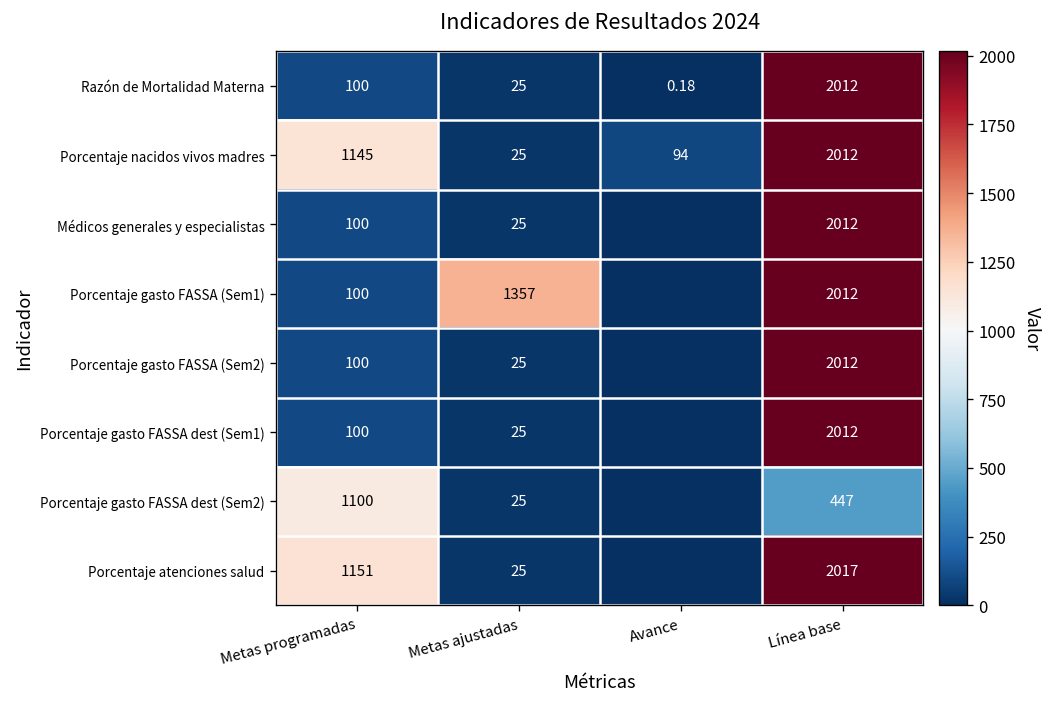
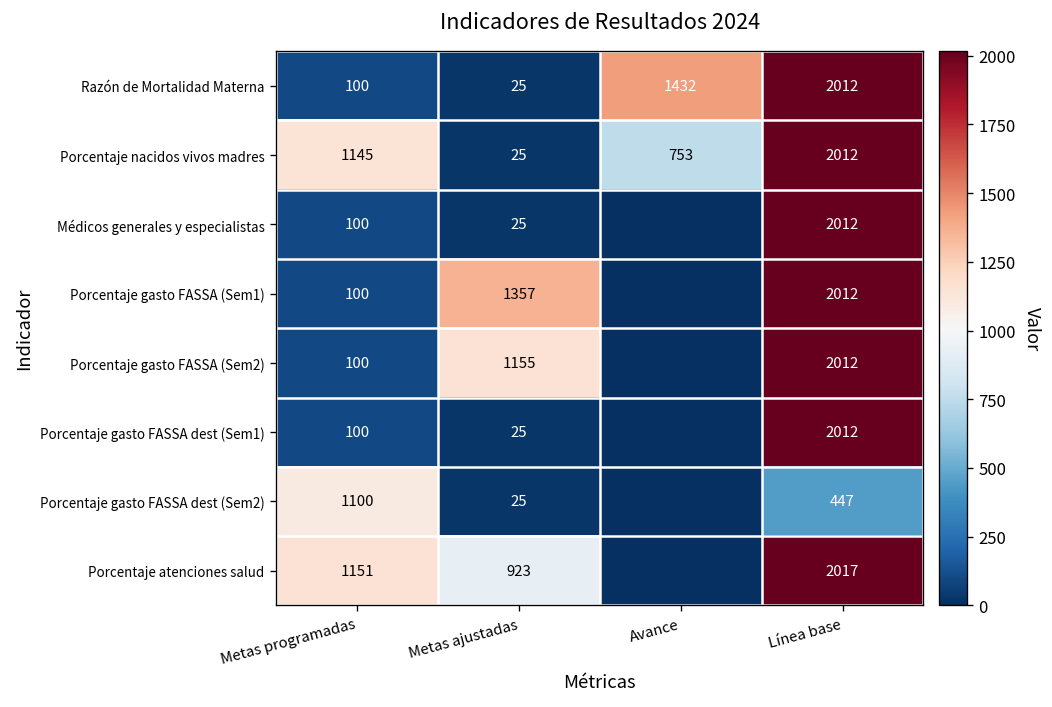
Razón de Mortalidad Materna, Avance: 0.18 -> 1432
Porcentaje nacidos vivos madres, Avance: 94 -> 753
Porcentaje gasto FASSA (Sem2), Metas ajustadas: 25 -> 1155
Porcentaje atenciones salud, Metas ajustadas: 25 -> 923
